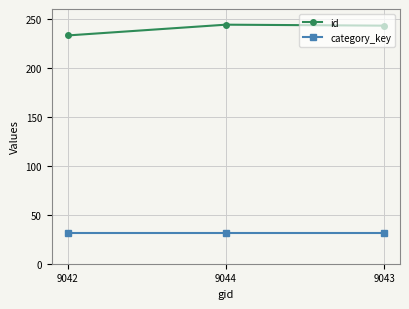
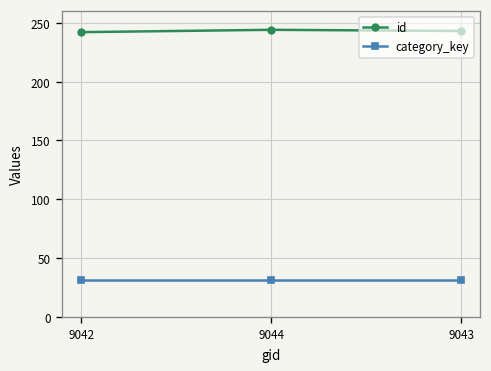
id, 9042: 230 -> 240
